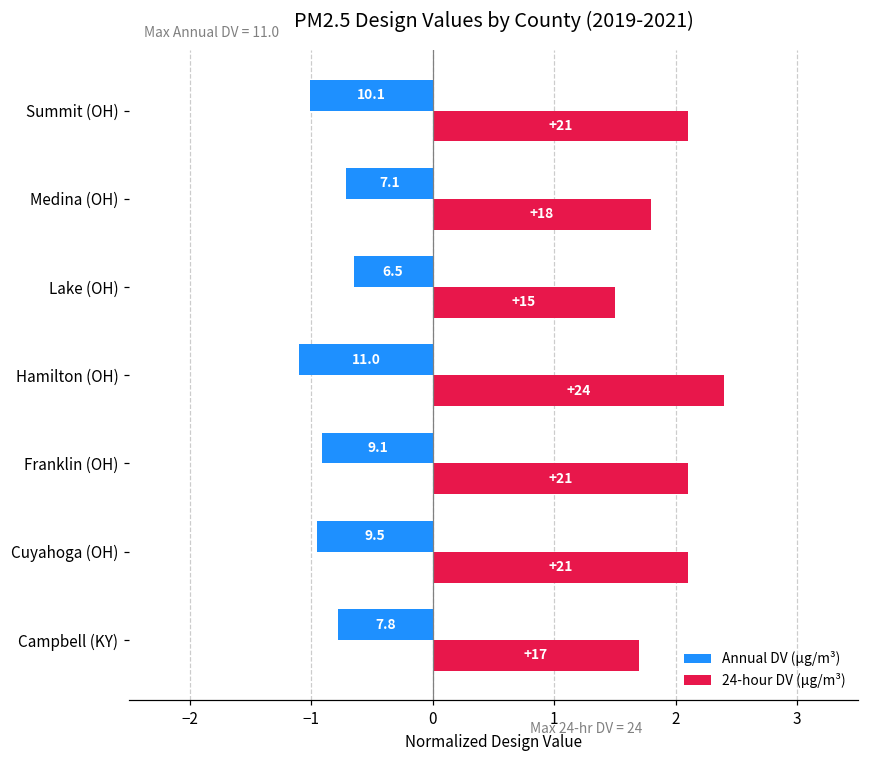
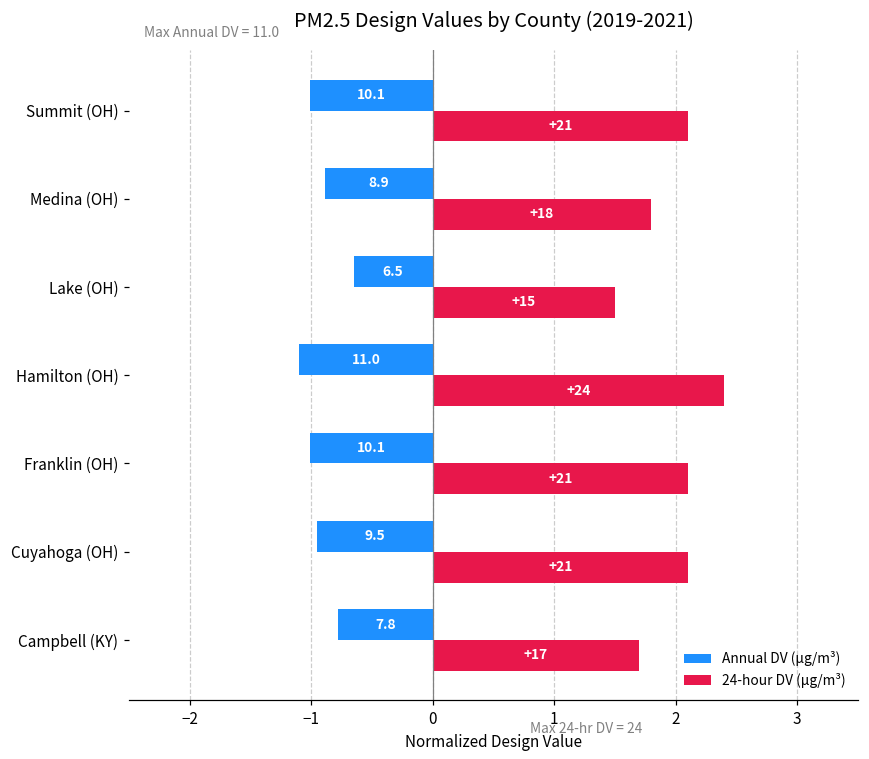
Annual DV (µg/m³), Medina (OH): 7.1 -> 8.9
Annual DV (µg/m³), Franklin (OH): 9.1 -> 10.1
